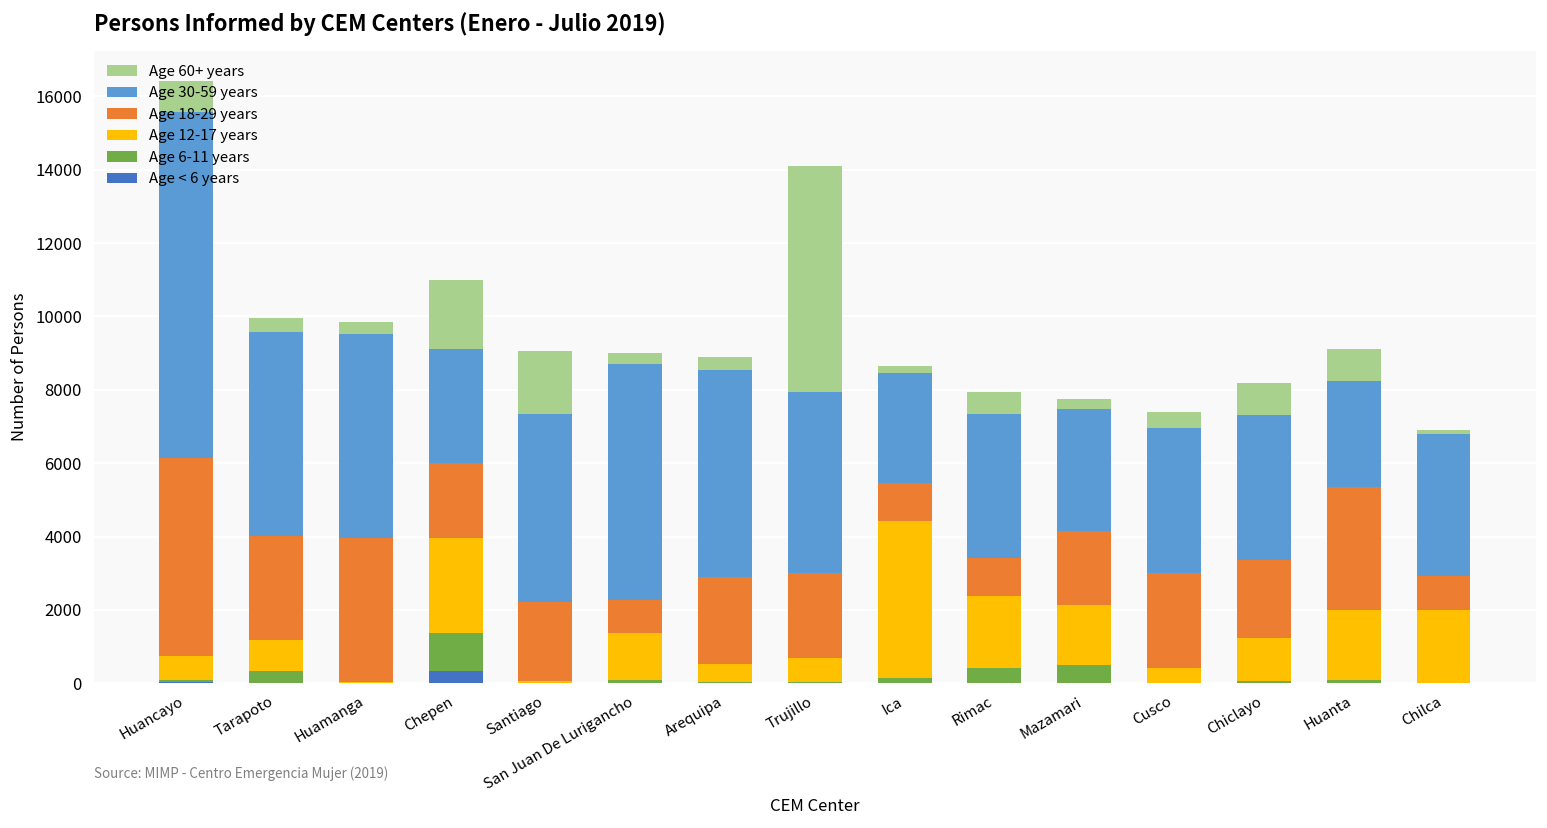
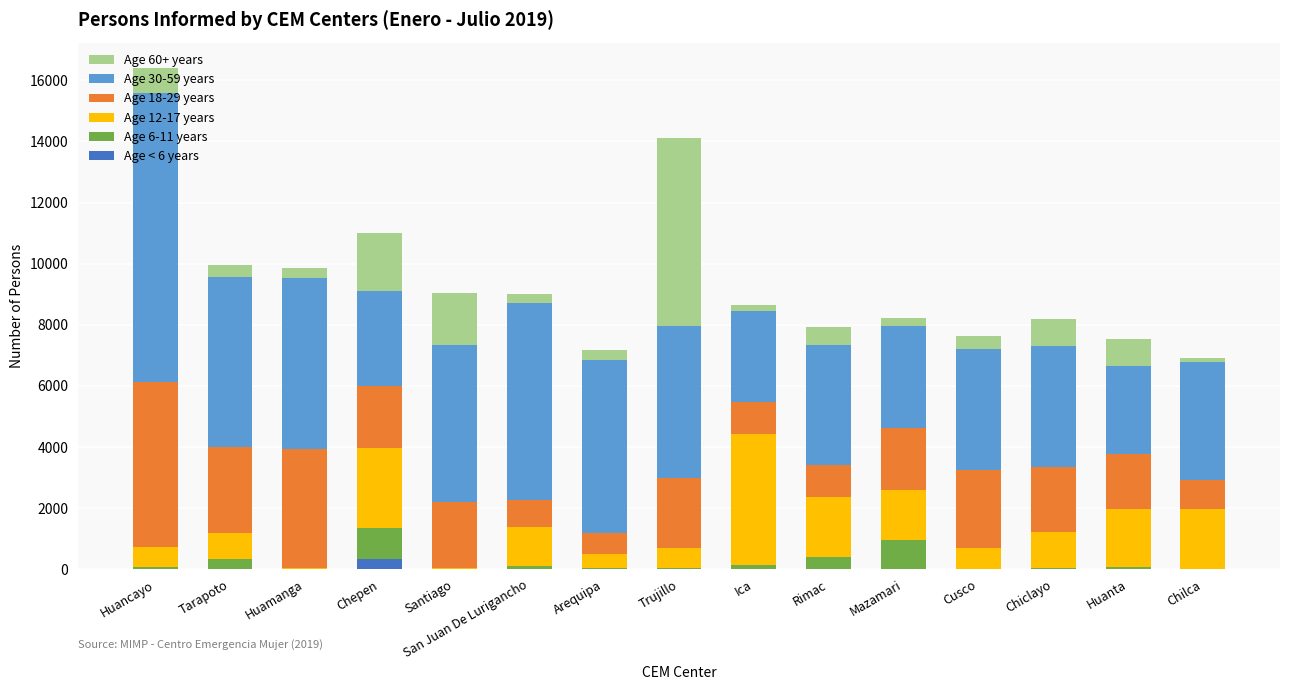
Age 18-29 years, Arequipa: 2400 -> 700
Age 6-11 years, Mazamari: 500 -> 1000
Age 12-17 years, Cusco: 400 -> 700
Age 18-29 years, Huanta: 3400 -> 1800
